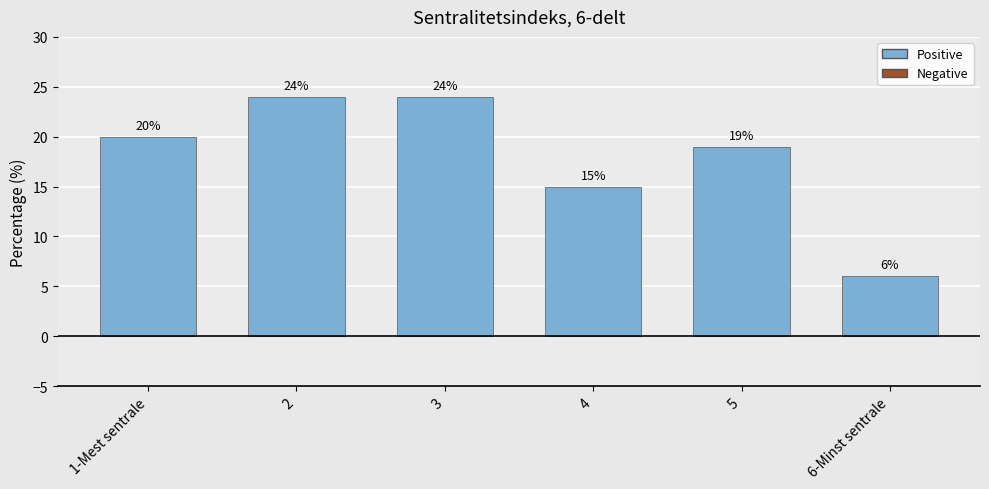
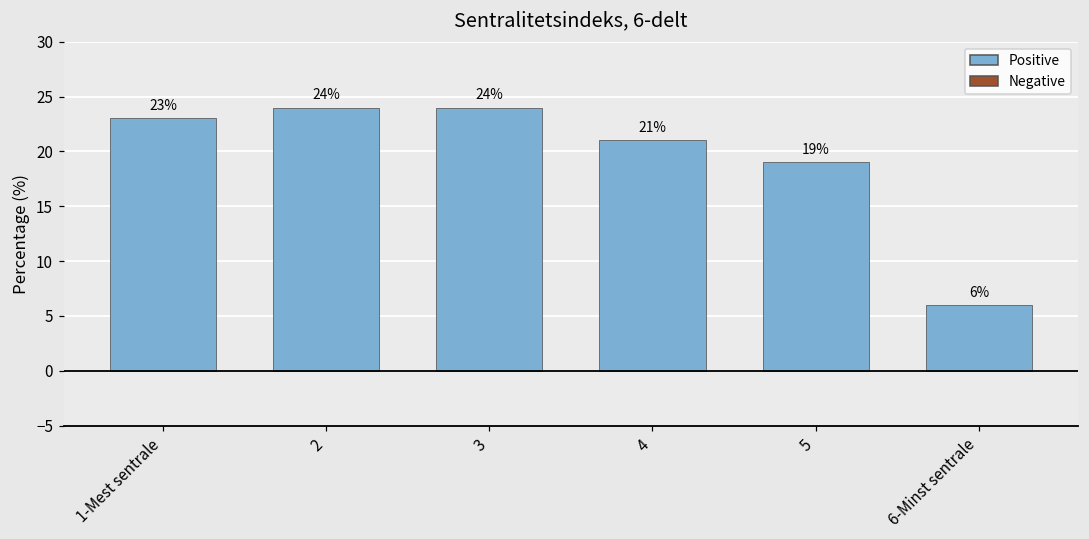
1-Mest sentrale: 20% -> 23%
4: 15% -> 21%
